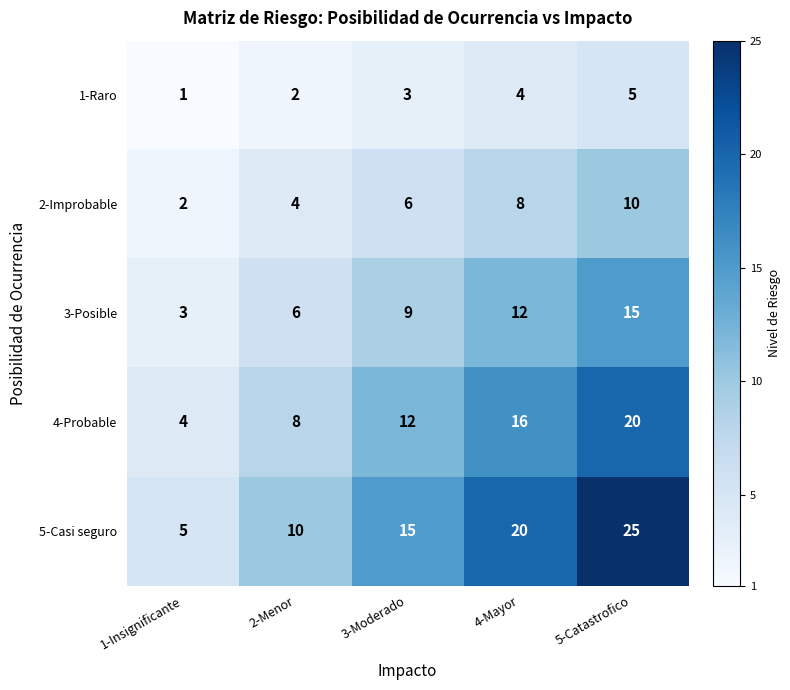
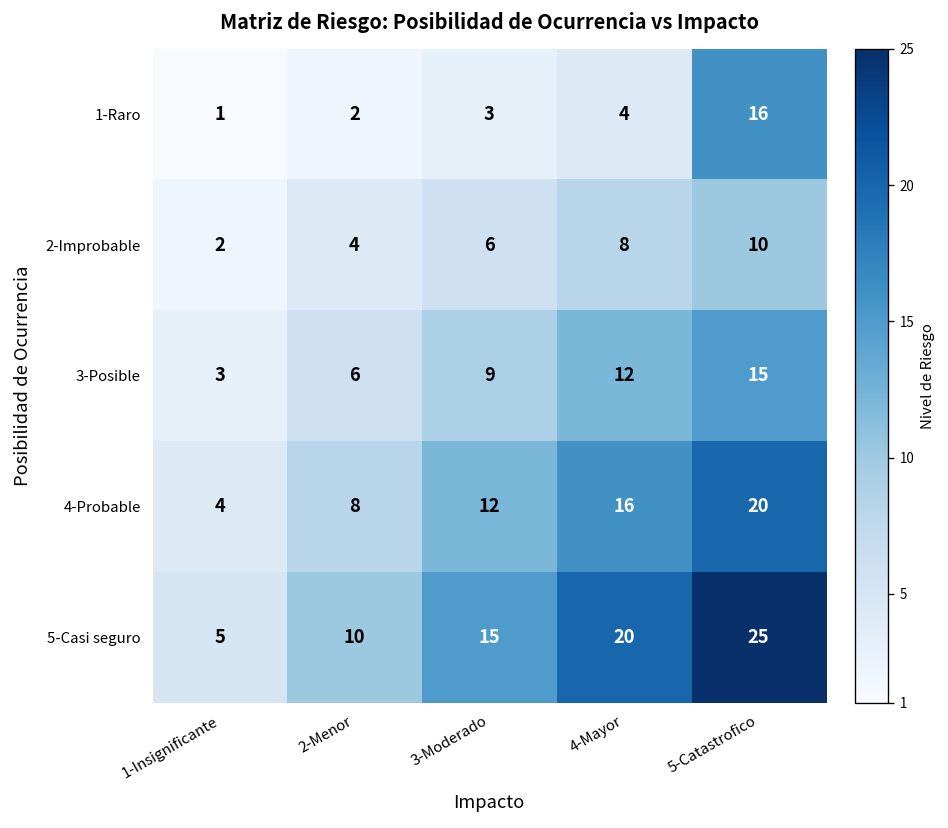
1-Raro, 5-Catastrofico: 5 -> 16
